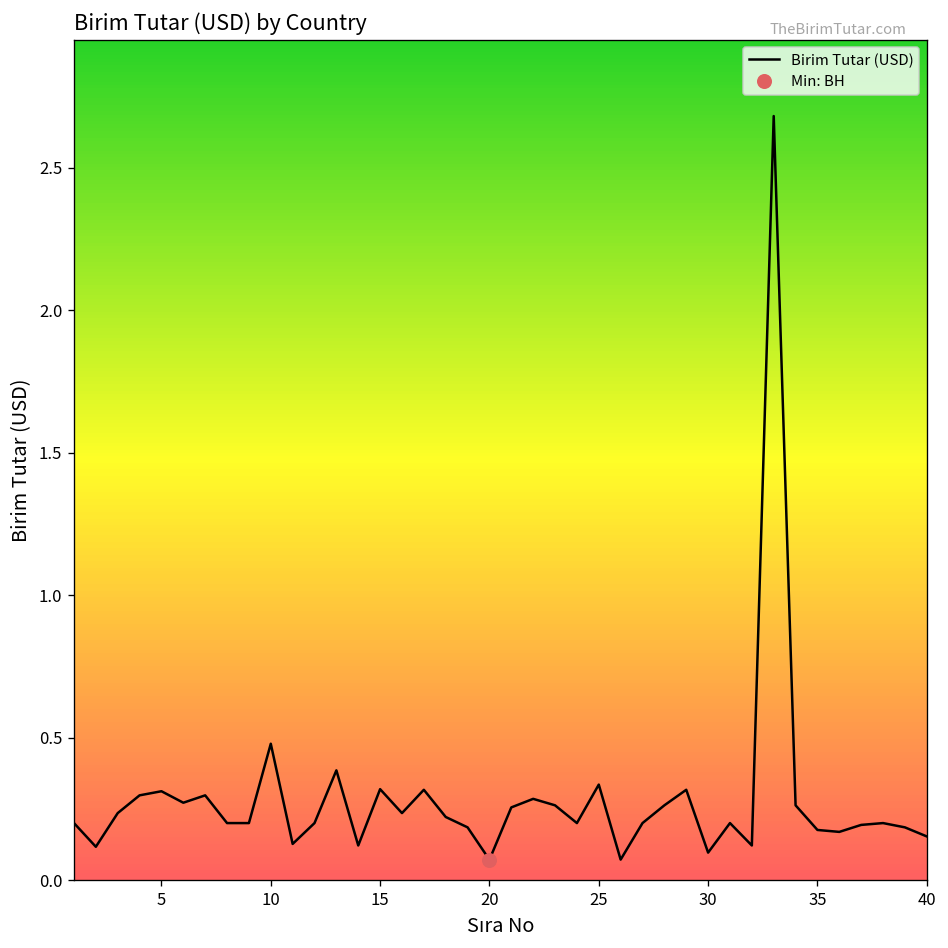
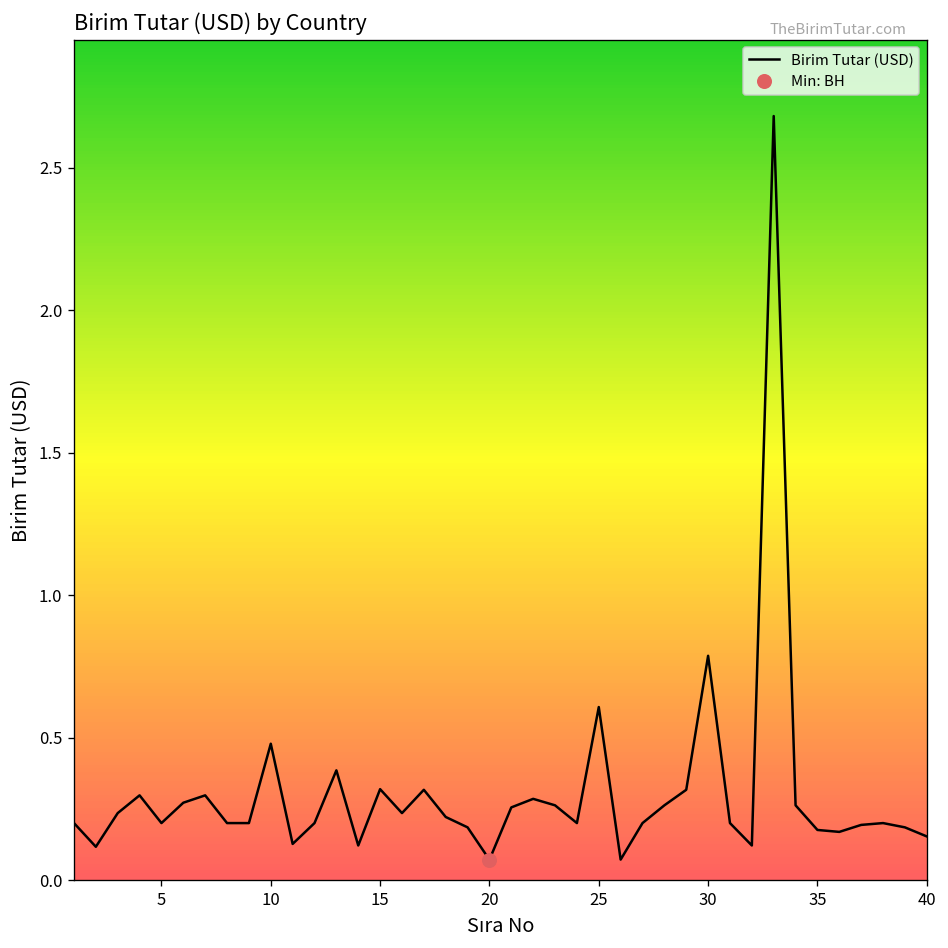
Birim Tutar (USD), 5: 0.31 -> 0.20
Birim Tutar (USD), 25: 0.34 -> 0.61
Birim Tutar (USD), 30: 0.10 -> 0.79
